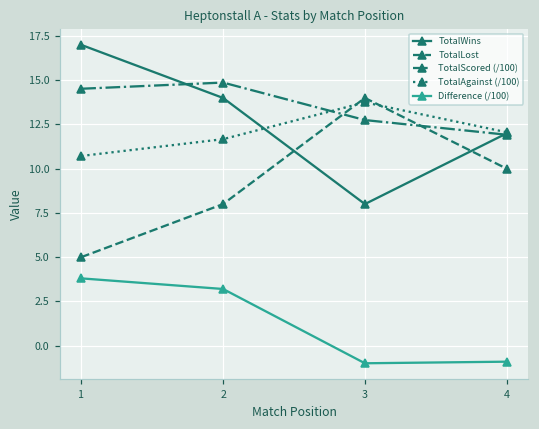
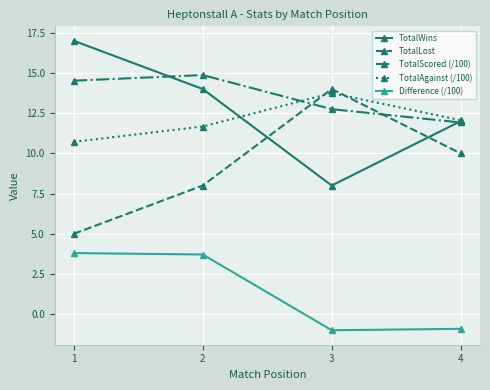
Difference (/100), 2: 3.2 -> 3.7
